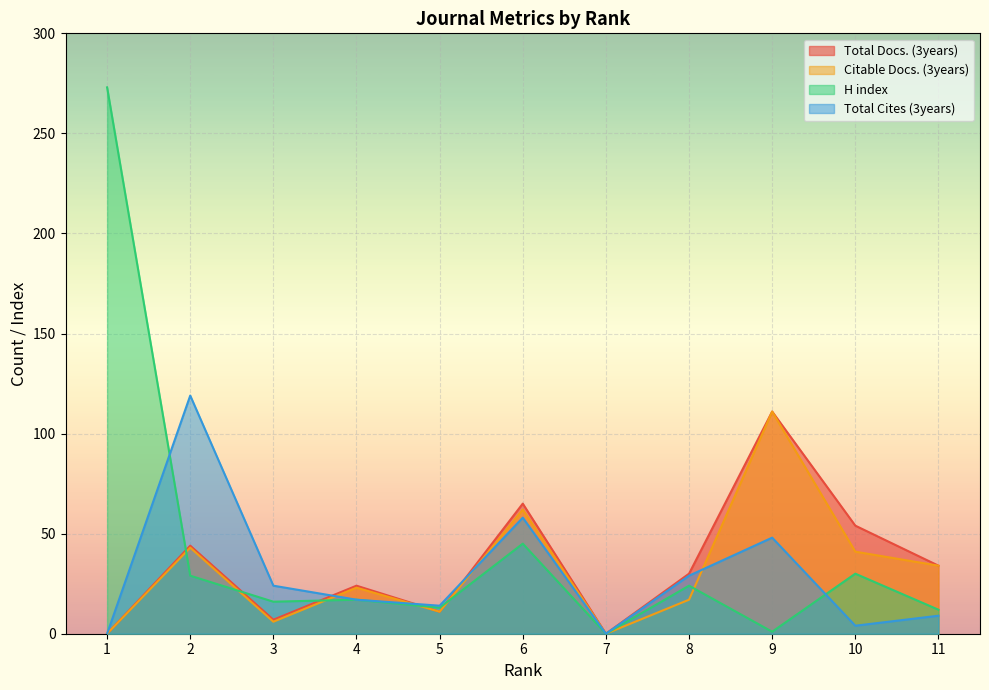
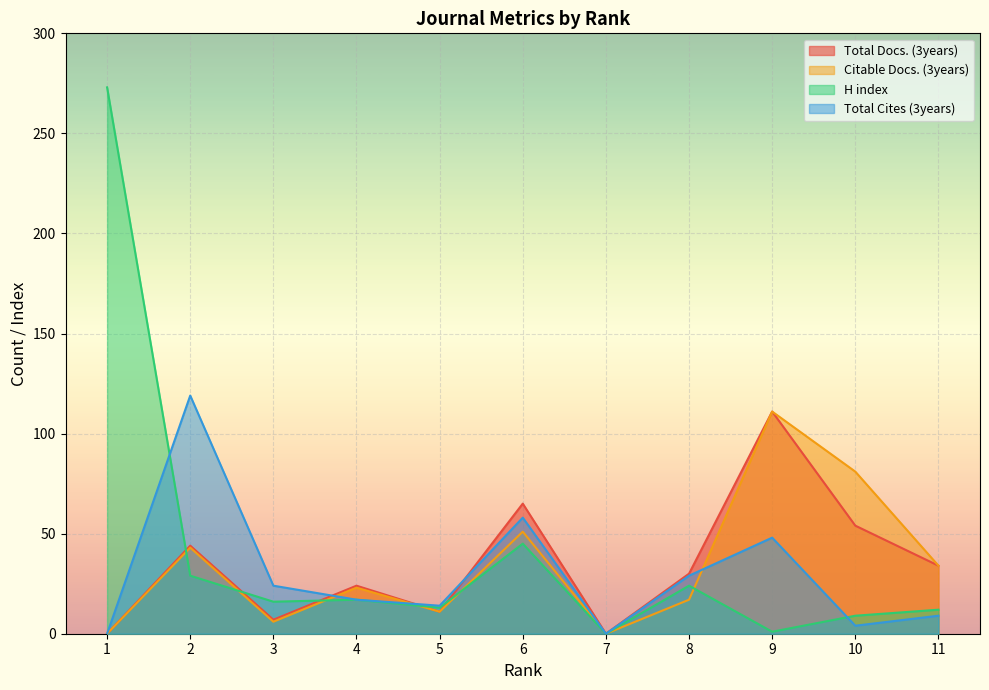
Citable Docs. (3years), 6: 62 -> 51
Citable Docs. (3years), 10: 41 -> 81
H index, 10: 30 -> 9
